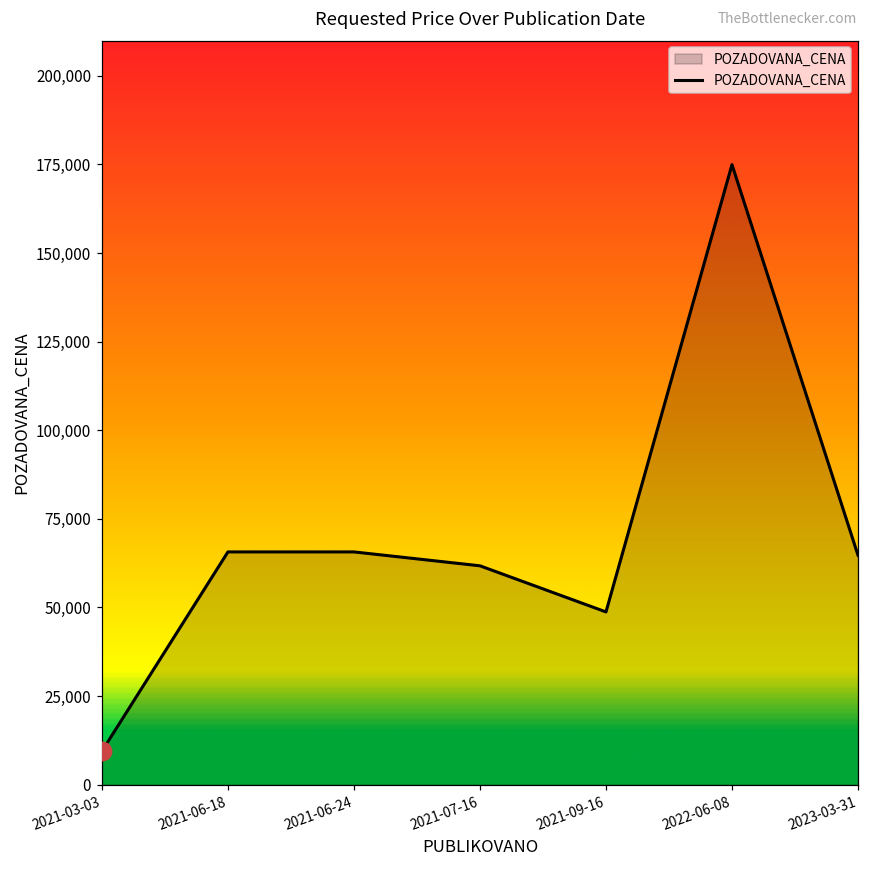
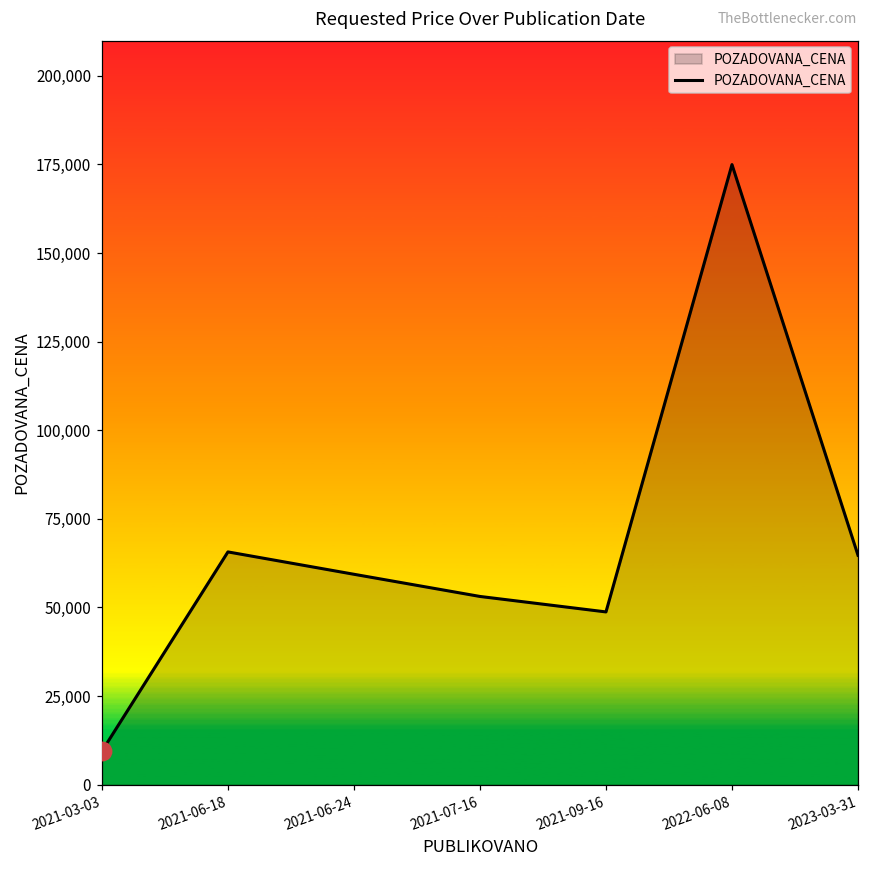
POZADOVANA_CENA, 2021-06-24: 66,000 -> 59,000
POZADOVANA_CENA, 2021-07-16: 62,000 -> 53,000
